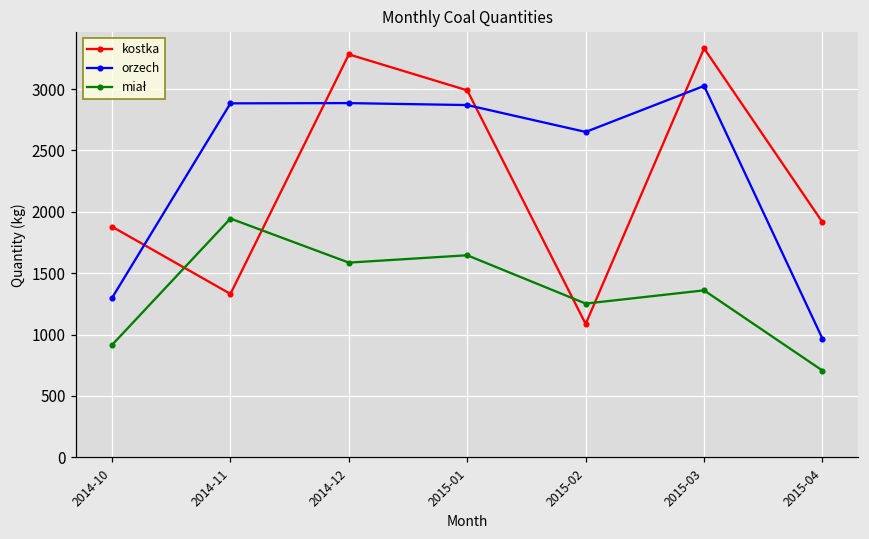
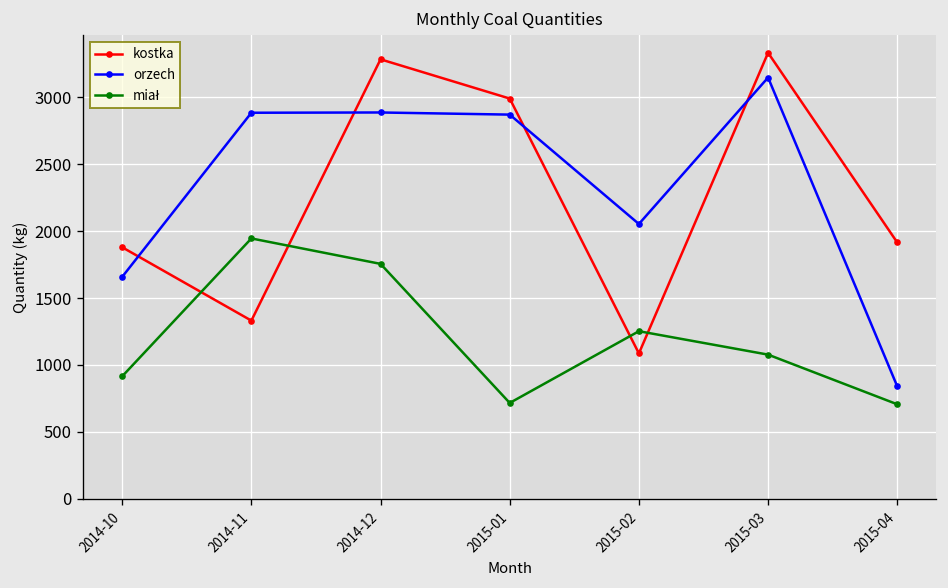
orzech, 2014-10: 1300 -> 1660
miał, 2014-12: 1590 -> 1760
miał, 2015-01: 1650 -> 720
orzech, 2015-02: 2650 -> 2050
orzech, 2015-03: 3030 -> 3150
miał, 2015-03: 1360 -> 1080
orzech, 2015-04: 970 -> 840
